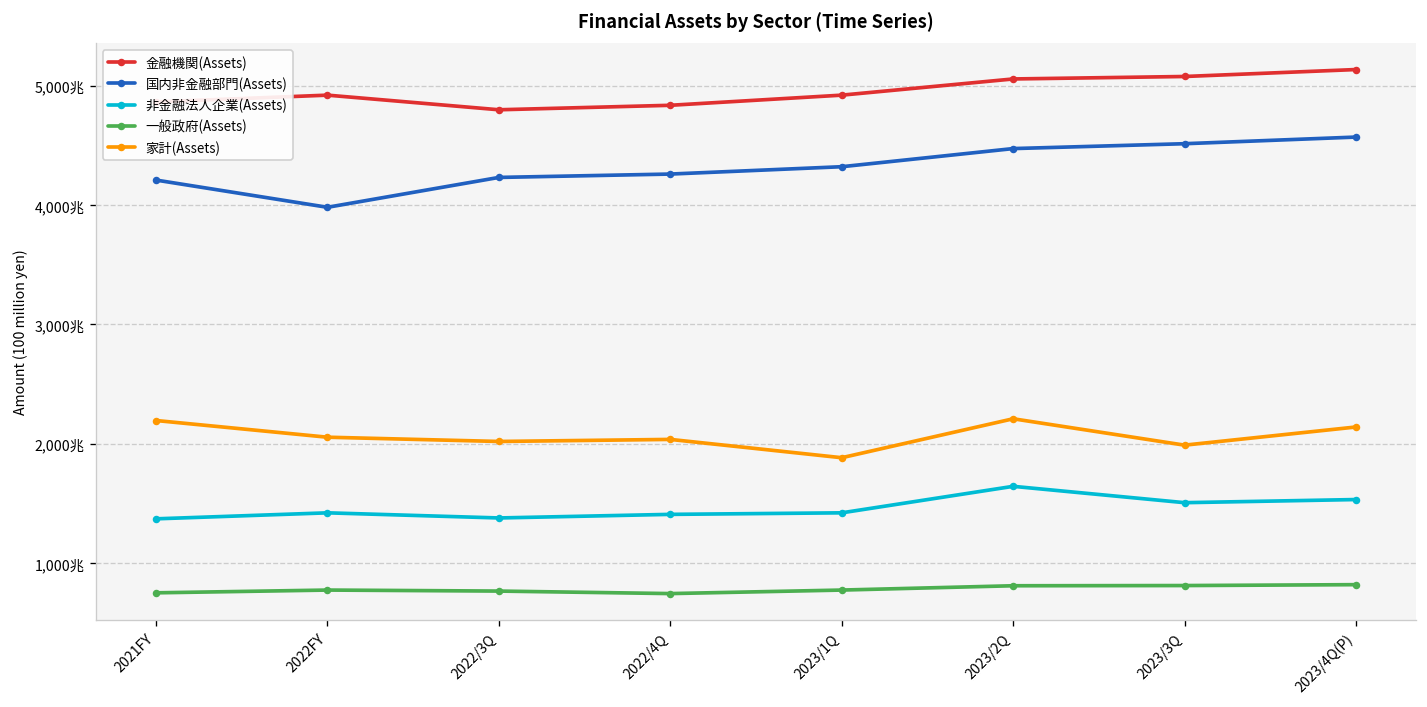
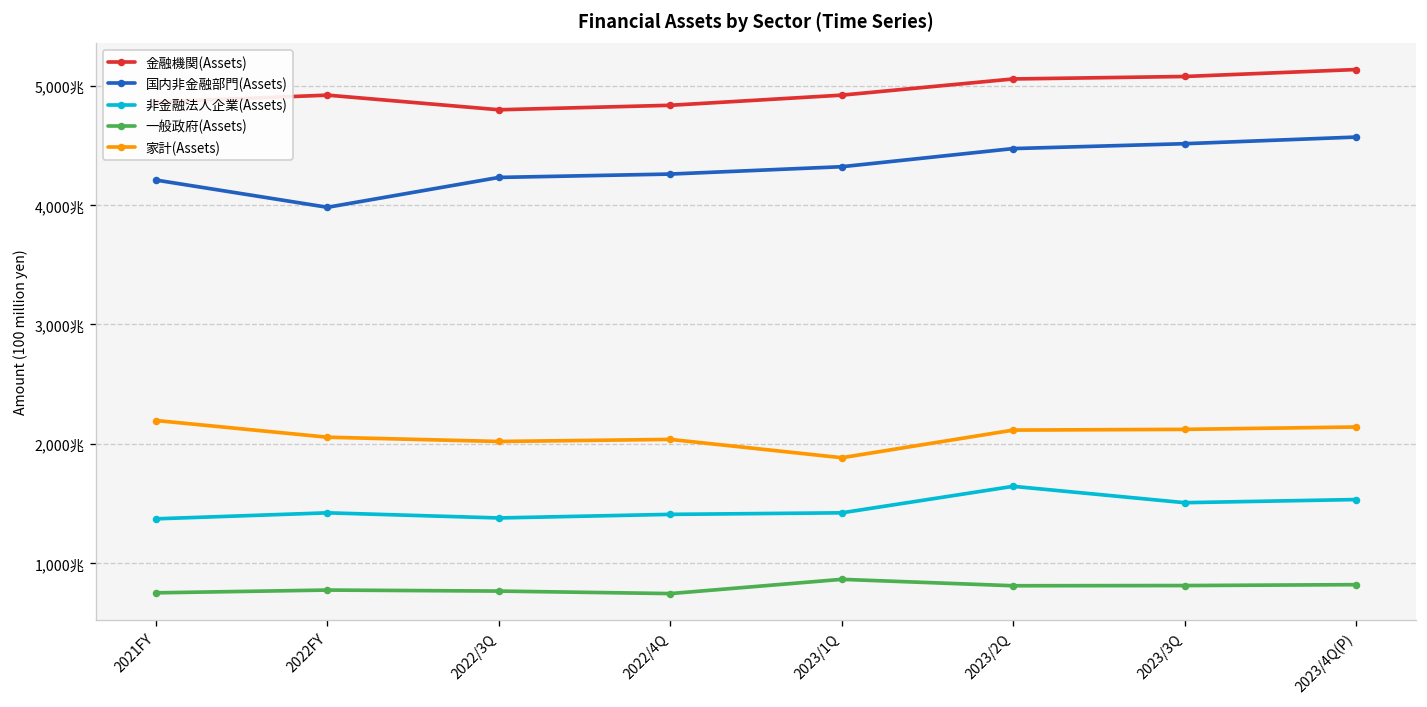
一般政府(Assets), 2023/1Q: 800兆 -> 900兆
家計(Assets), 2023/2Q: 2,200兆 -> 2,100兆
家計(Assets), 2023/3Q: 2,000兆 -> 2,100兆
